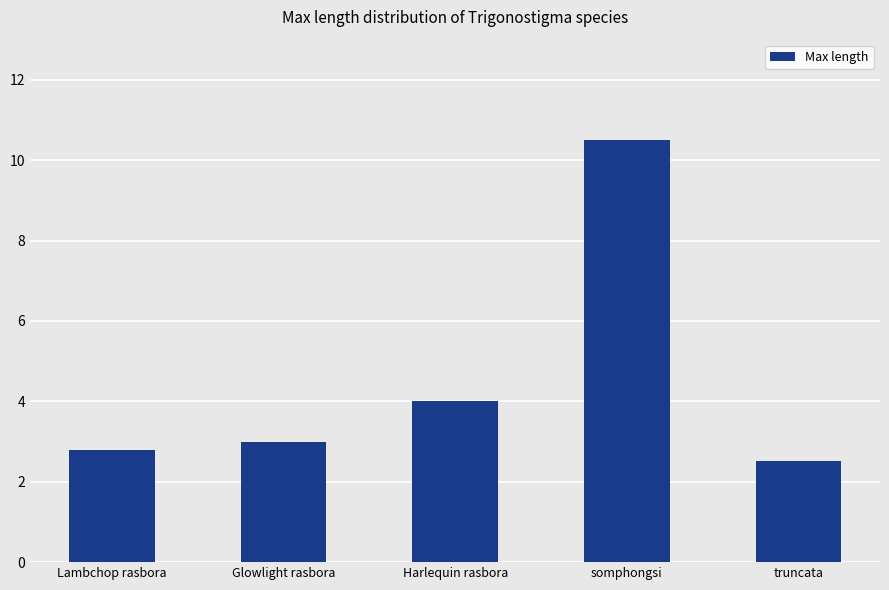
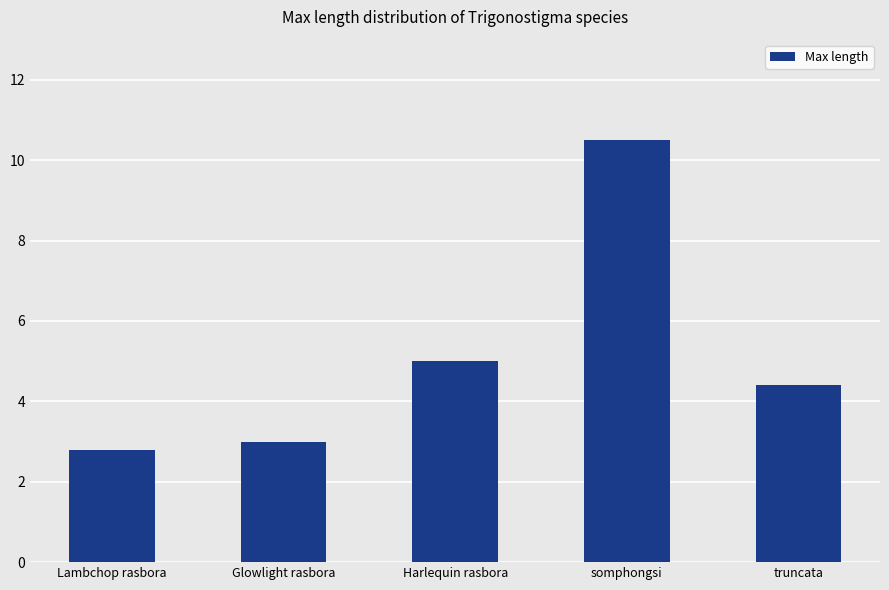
Harlequin rasbora: 4 -> 5
truncata: 2.5 -> 4.4
